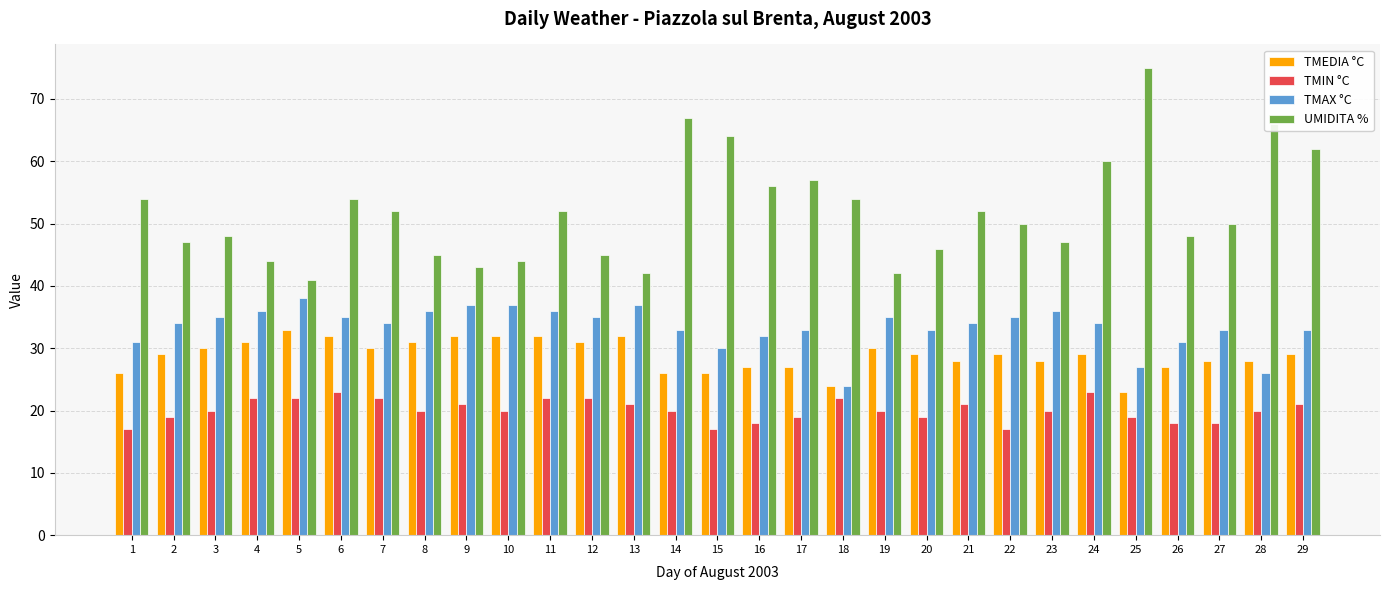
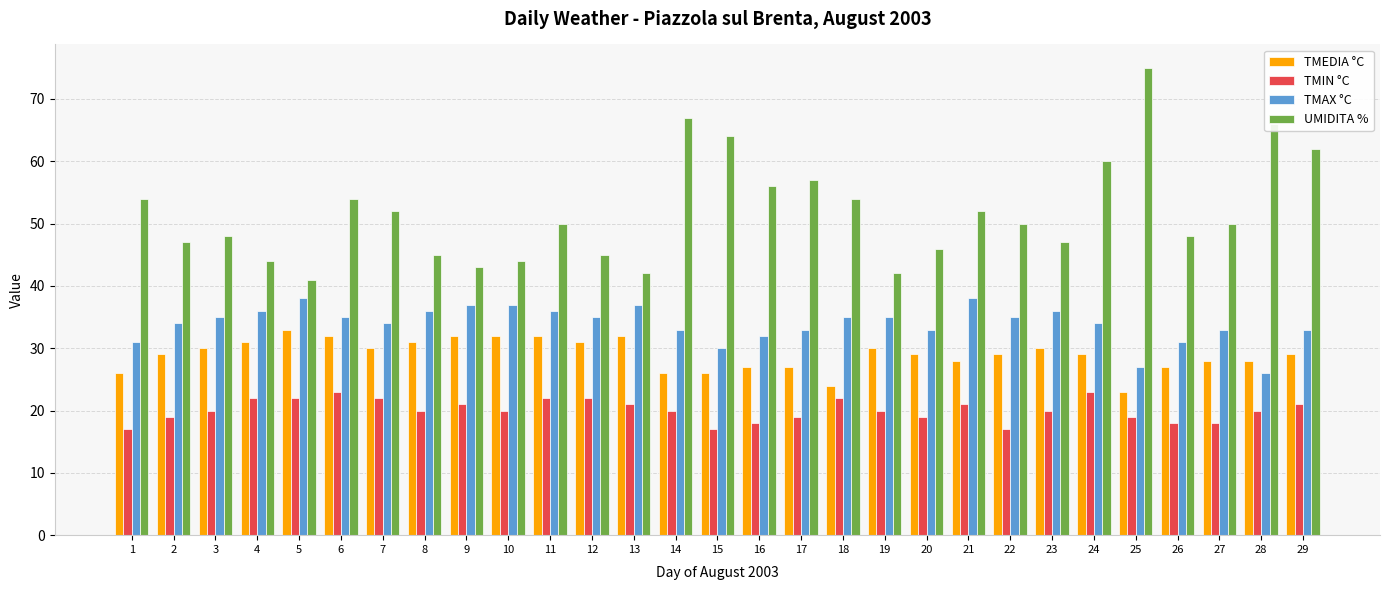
UMIDITA %, 11: 52 -> 50
TMAX °C, 18: 24 -> 35
TMAX °C, 21: 34 -> 38
TMEDIA °C, 23: 28 -> 30
